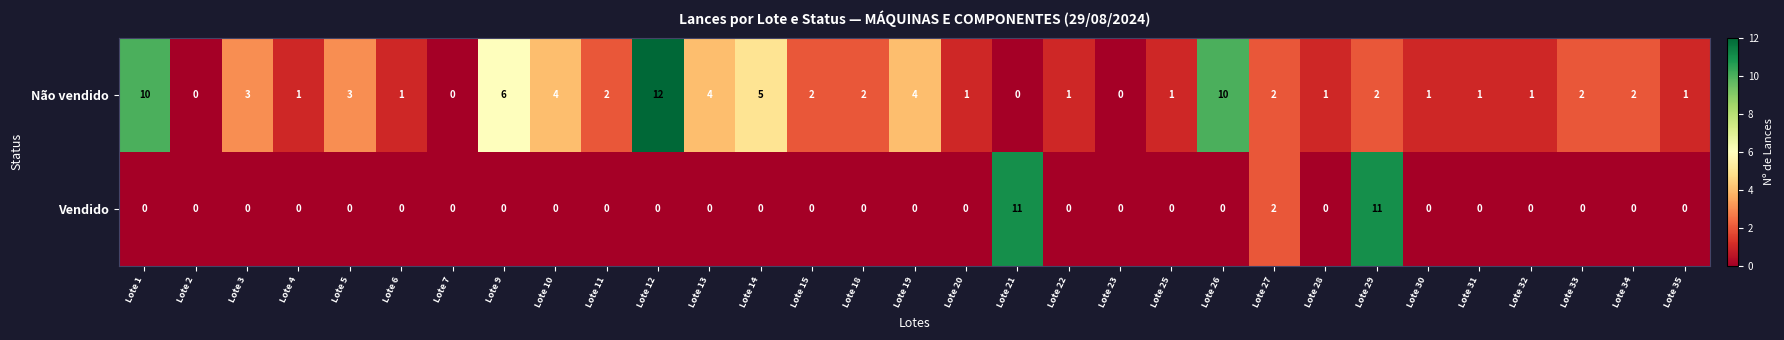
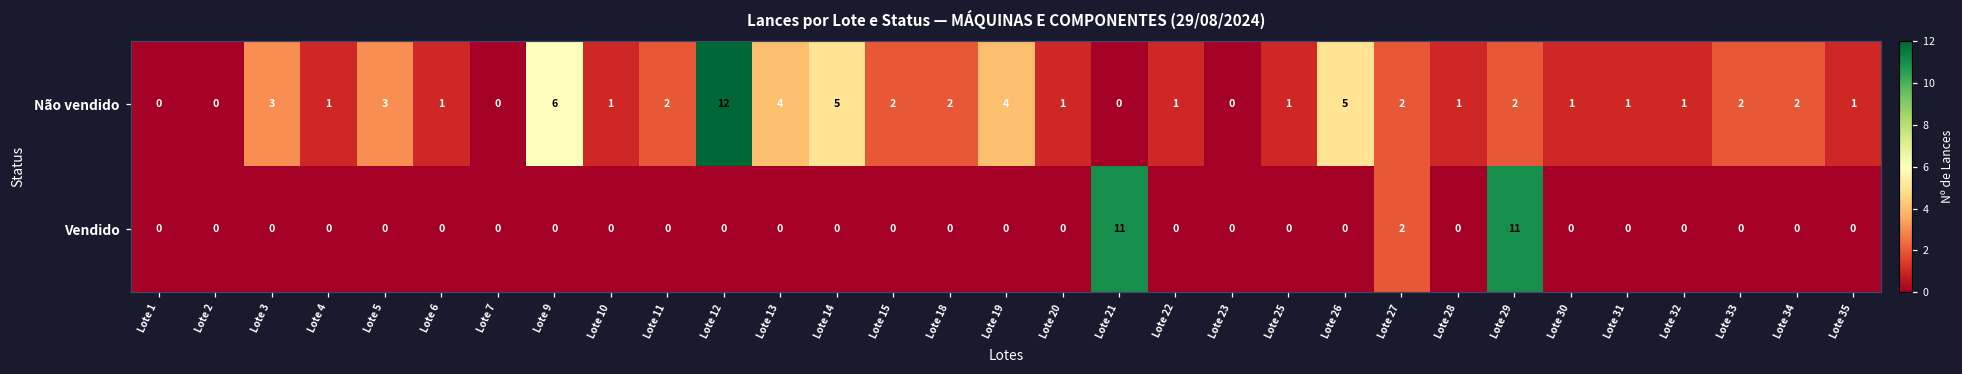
Não vendido, Lote 1: 10 -> 0
Não vendido, Lote 10: 4 -> 1
Não vendido, Lote 26: 10 -> 5
